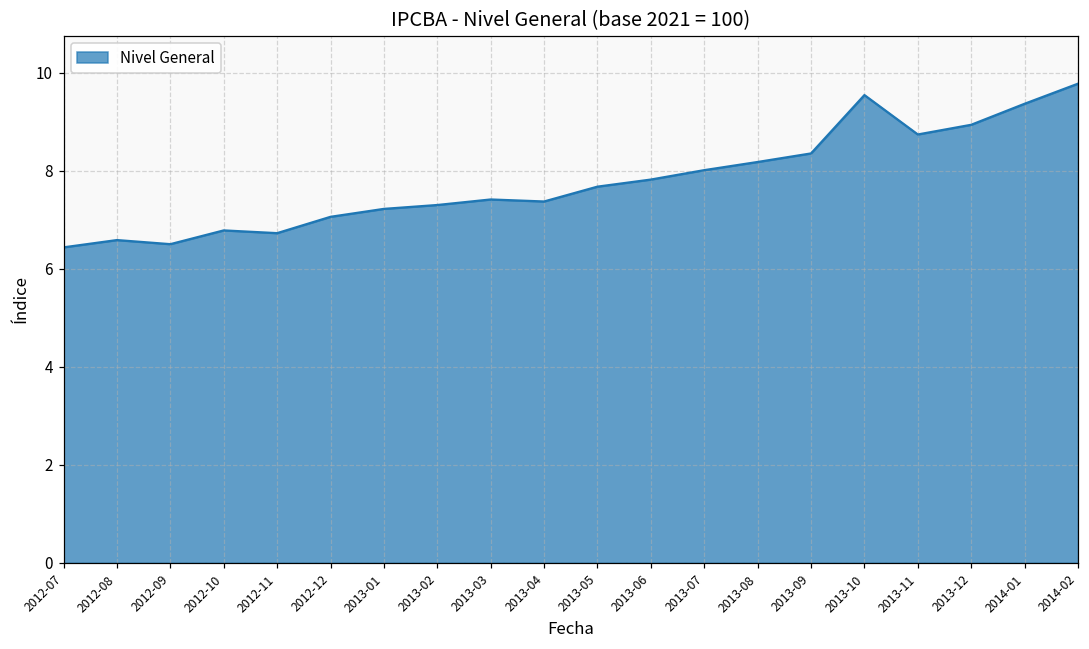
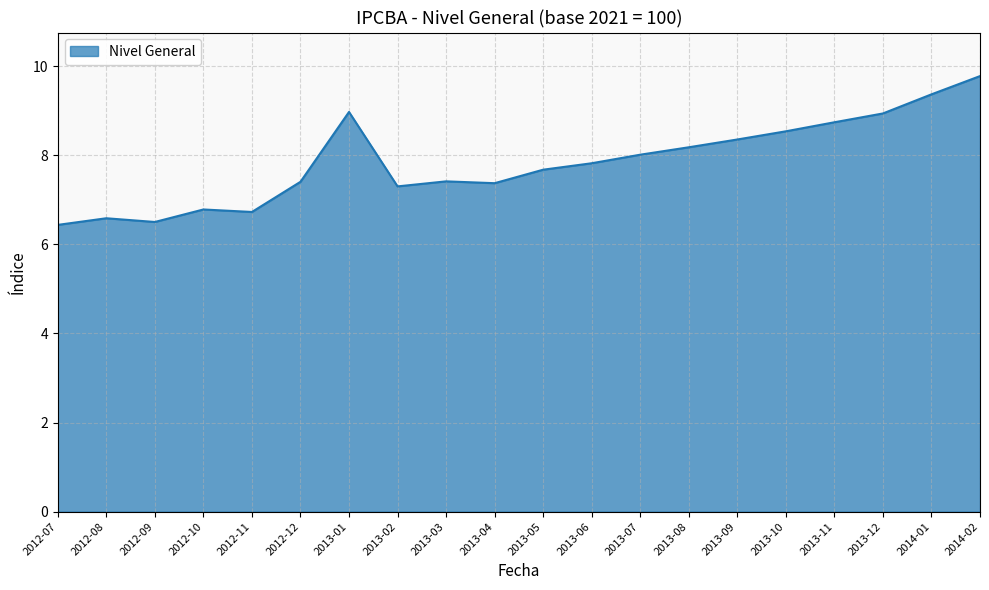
2012-12: 7.1 -> 7.4
2013-01: 7.2 -> 9.0
2013-10: 9.5 -> 8.5
